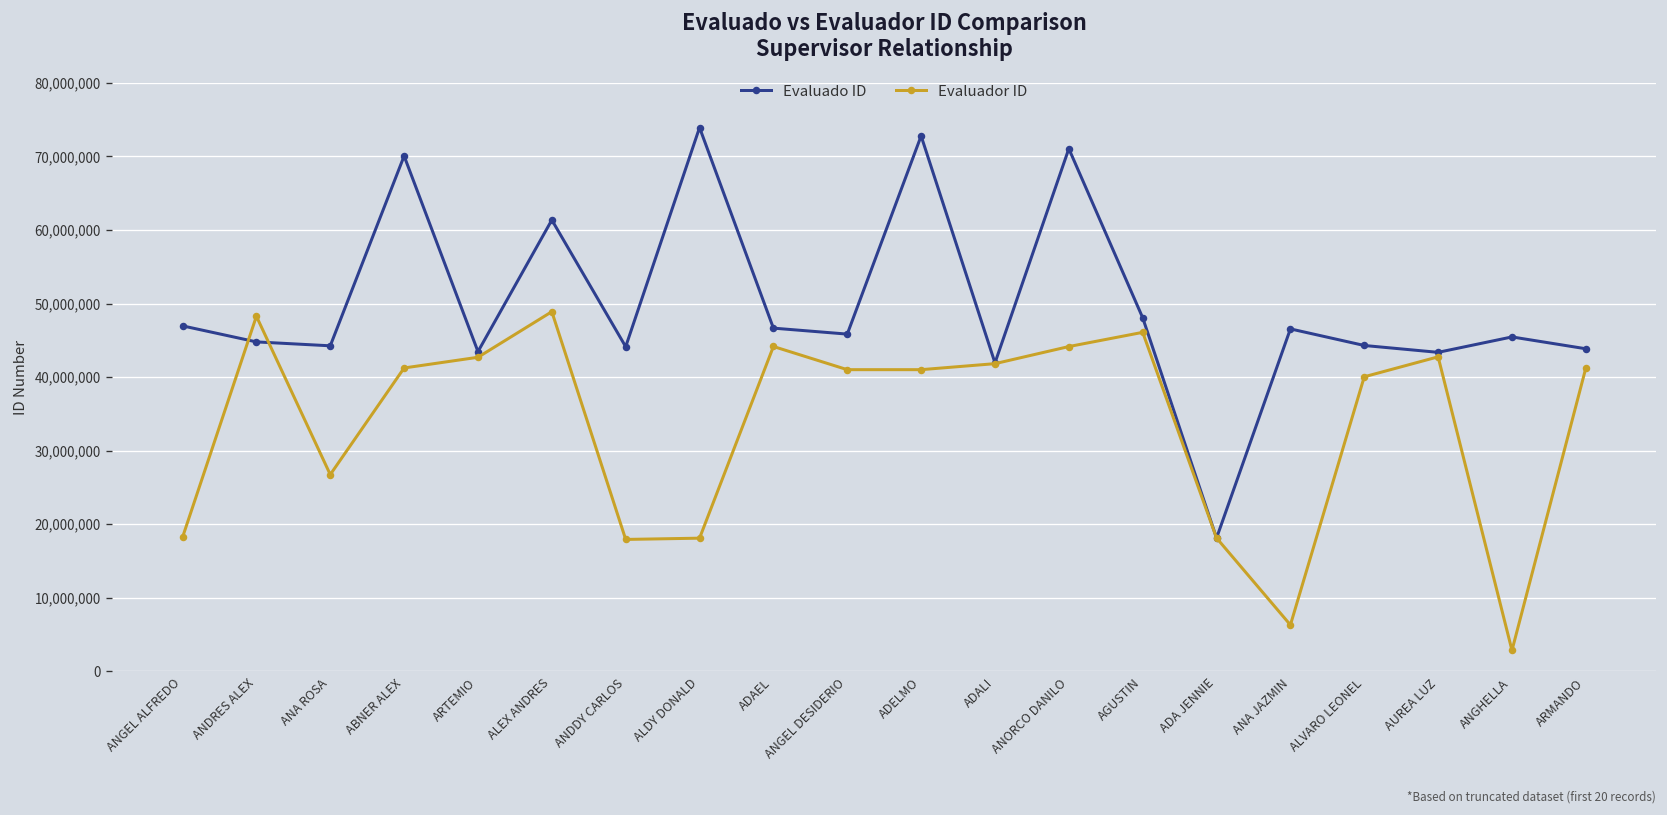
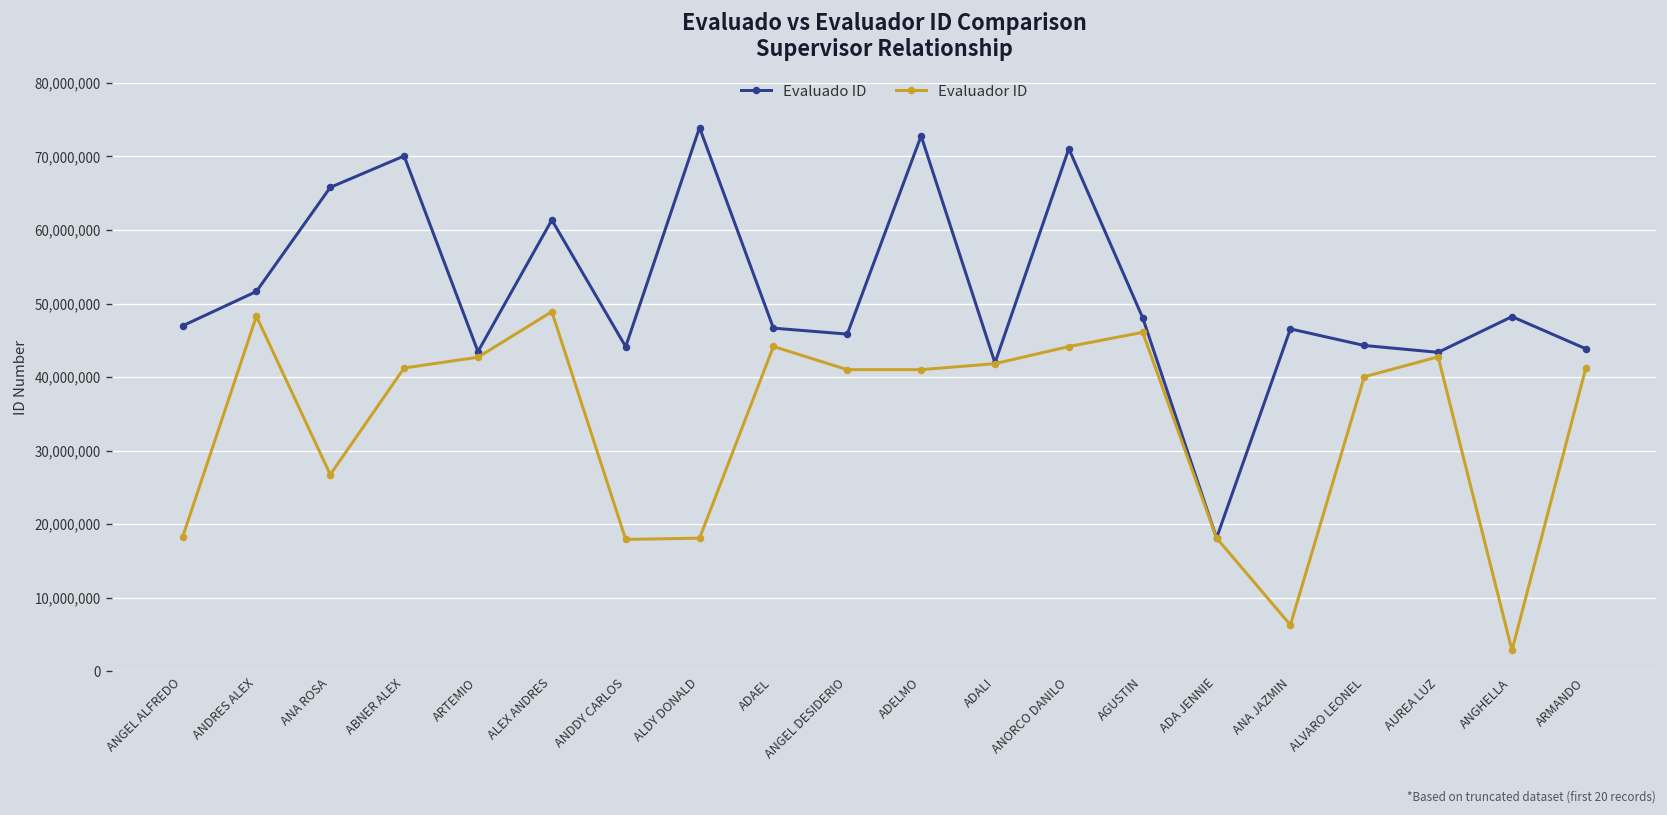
Evaluado ID, ANDRES ALEX: 45,000,000 -> 52,000,000
Evaluado ID, ANA ROSA: 44,000,000 -> 66,000,000
Evaluado ID, ANGHELLA: 45,000,000 -> 48,000,000
